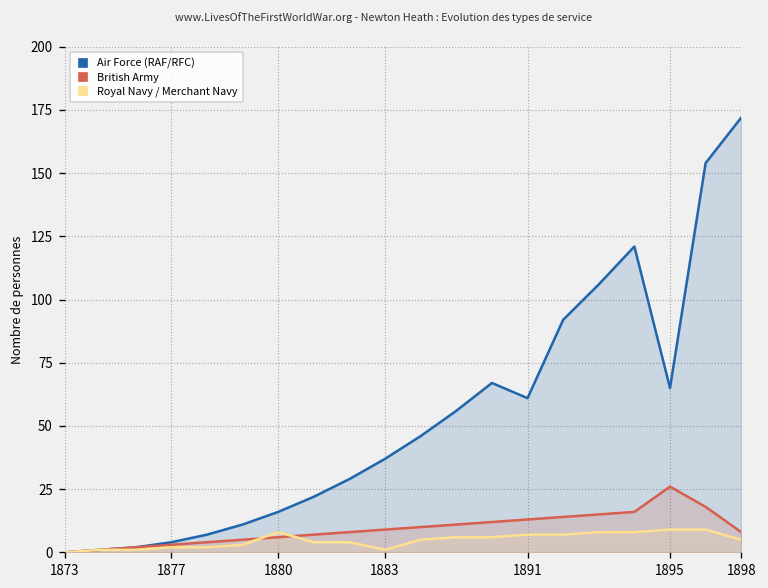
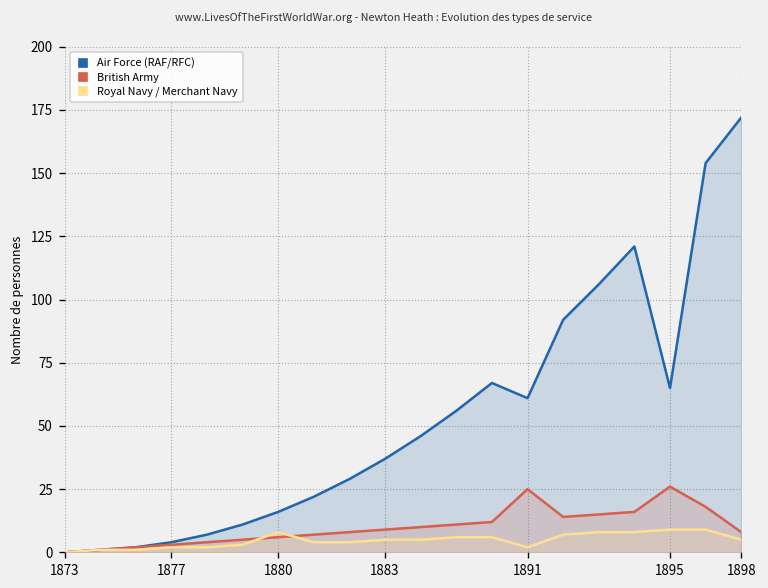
Royal Navy / Merchant Navy, 1883: 1 -> 5
British Army, 1891: 13 -> 25
Royal Navy / Merchant Navy, 1891: 7 -> 2
